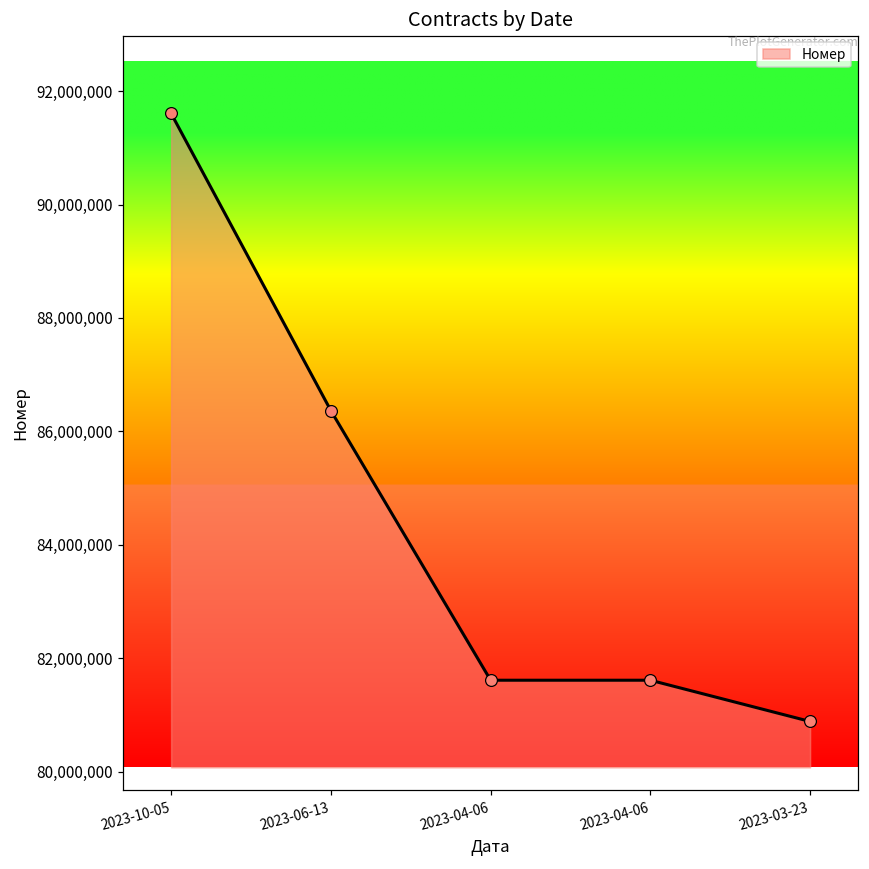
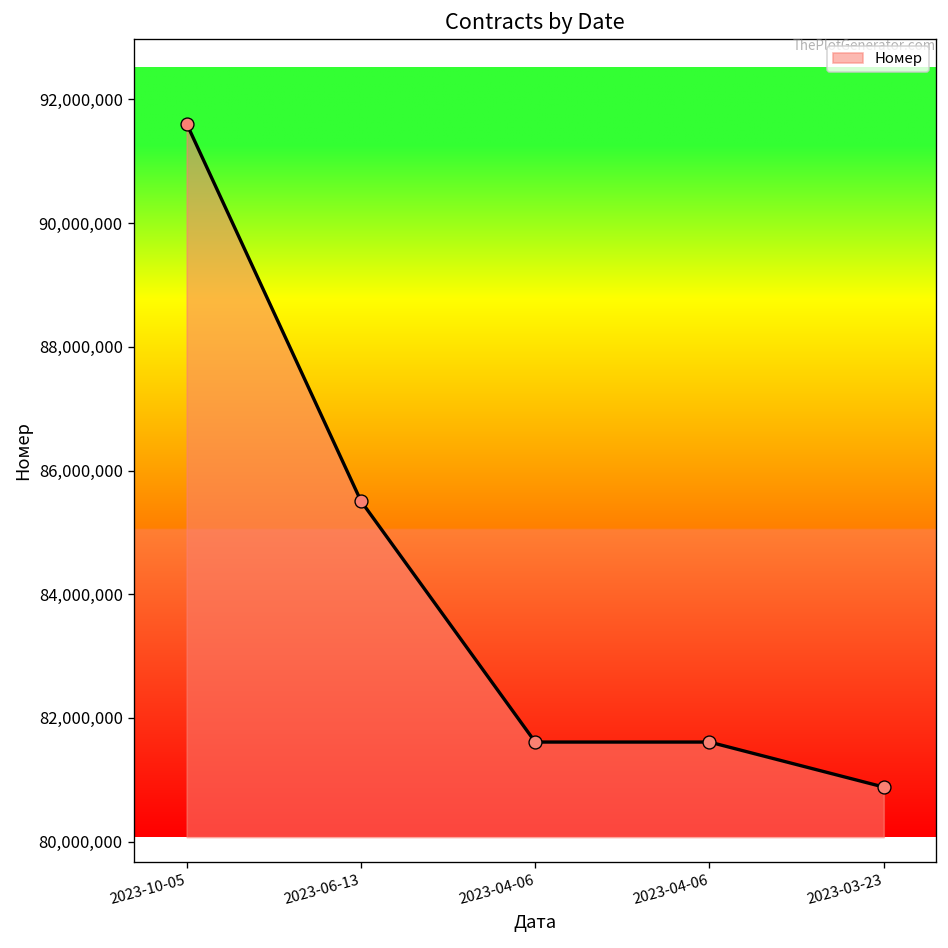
2023-06-13: 86,400,000 -> 85,500,000
